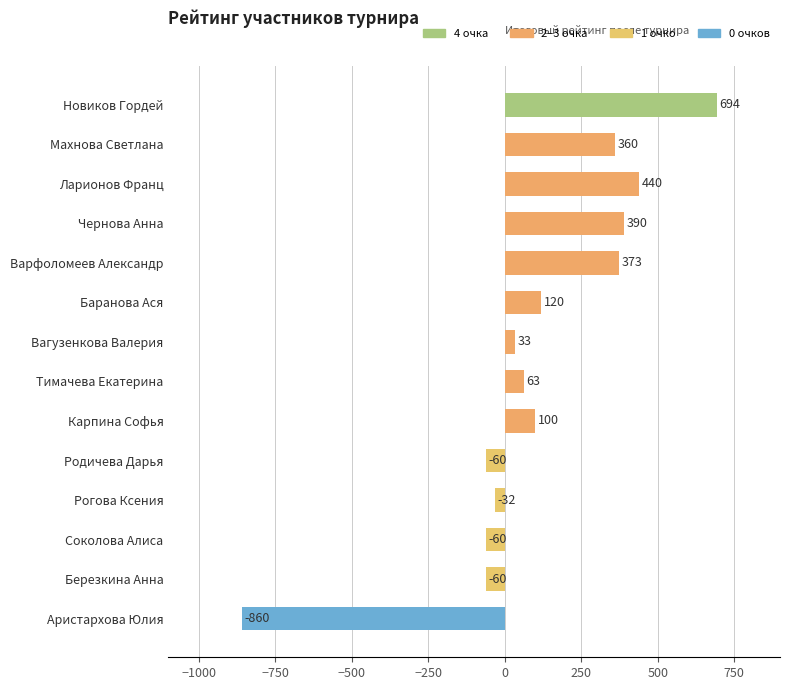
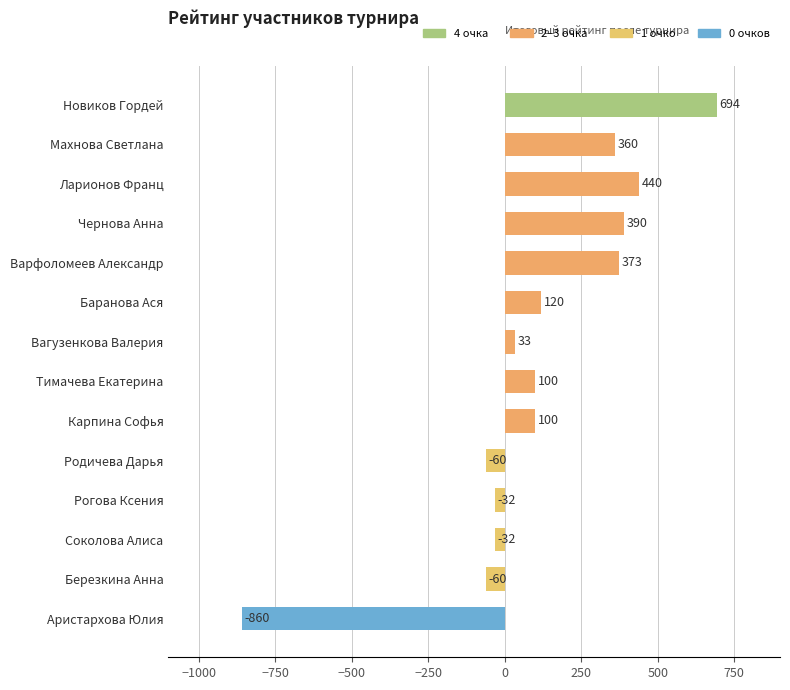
Тимачева Екатерина: 63 -> 100
Соколова Алиса: -60 -> -32
